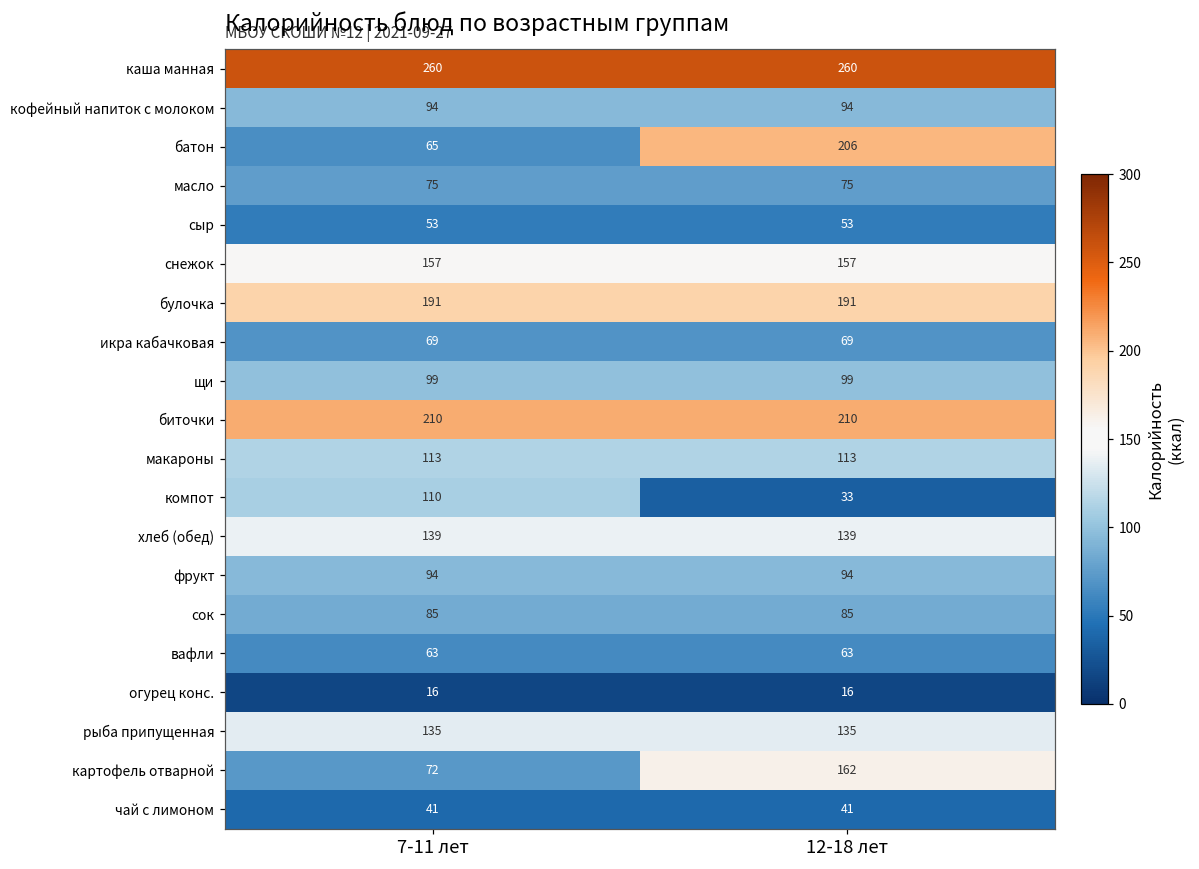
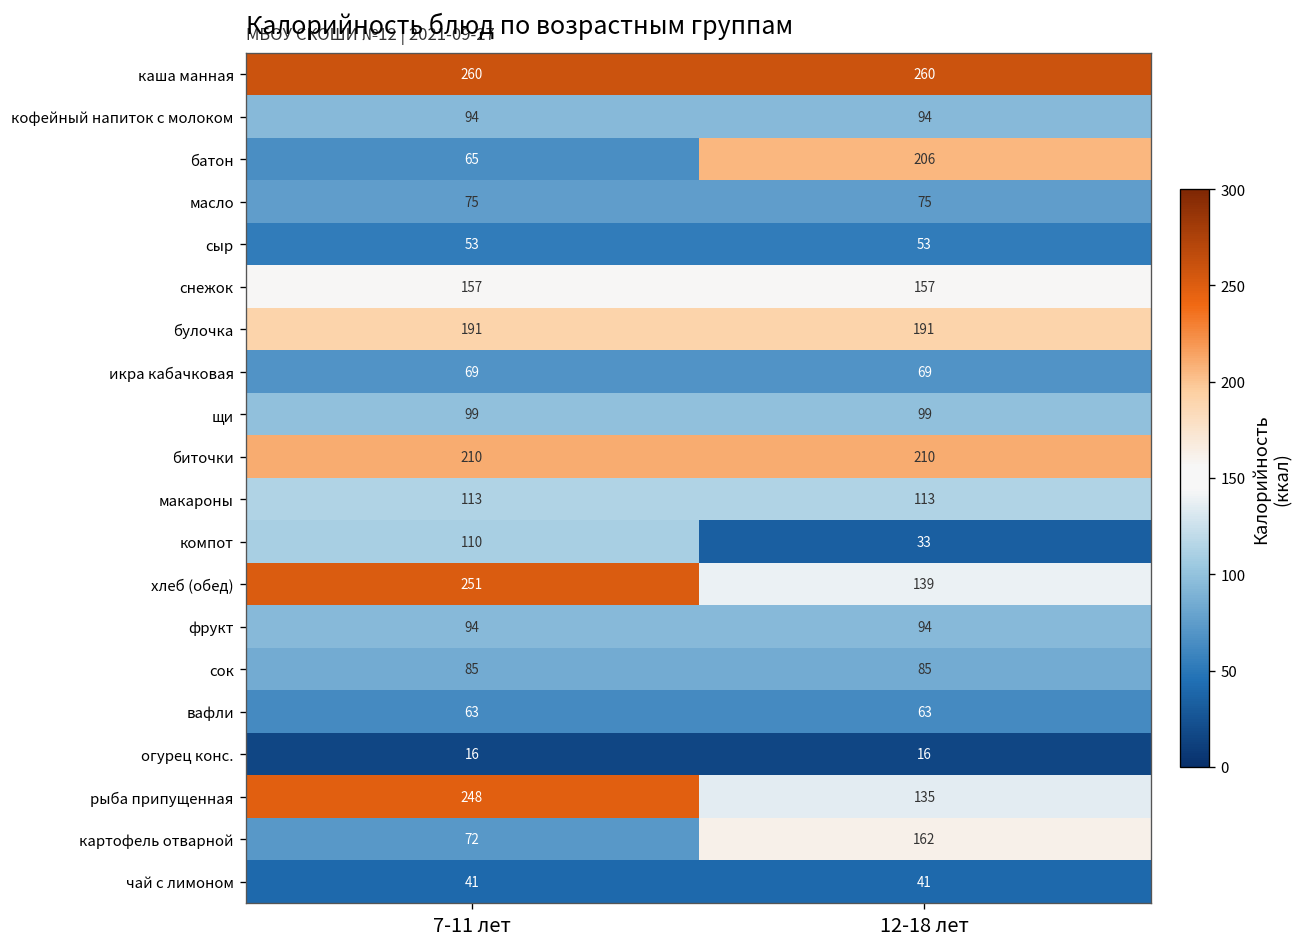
хлеб (обед), 7-11 лет: 139 -> 251
рыба припущенная, 7-11 лет: 135 -> 248
